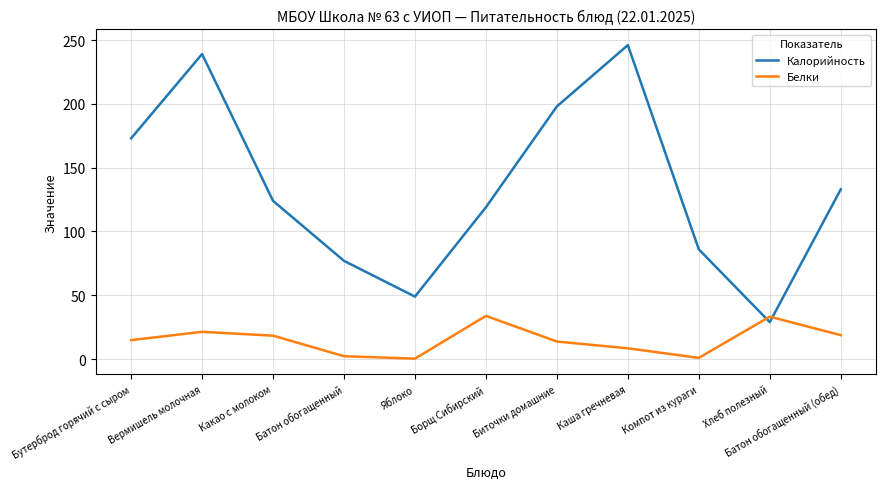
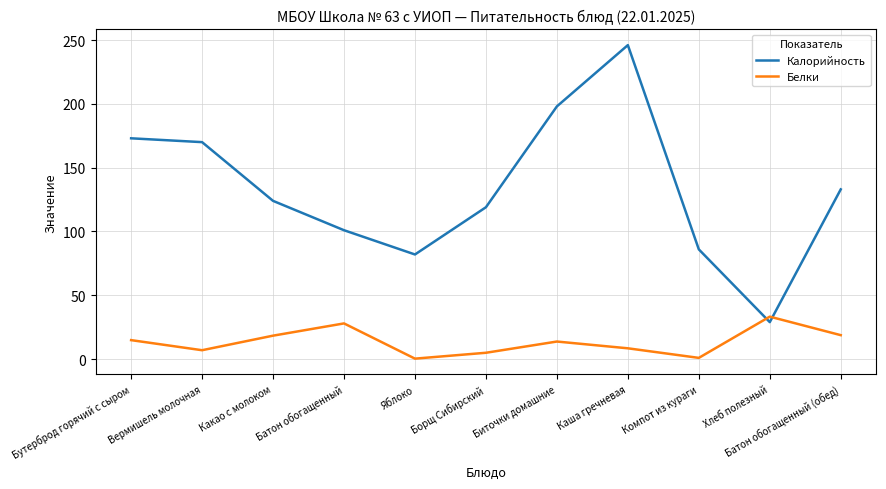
Калорийность, Вермишель молочная: 239 -> 170
Белки, Вермишель молочная: 21 -> 7
Калорийность, Батон обогащенный: 77 -> 101
Белки, Батон обогащенный: 2 -> 28
Калорийность, Яблоко: 49 -> 82
Белки, Борщ Сибирский: 34 -> 5
